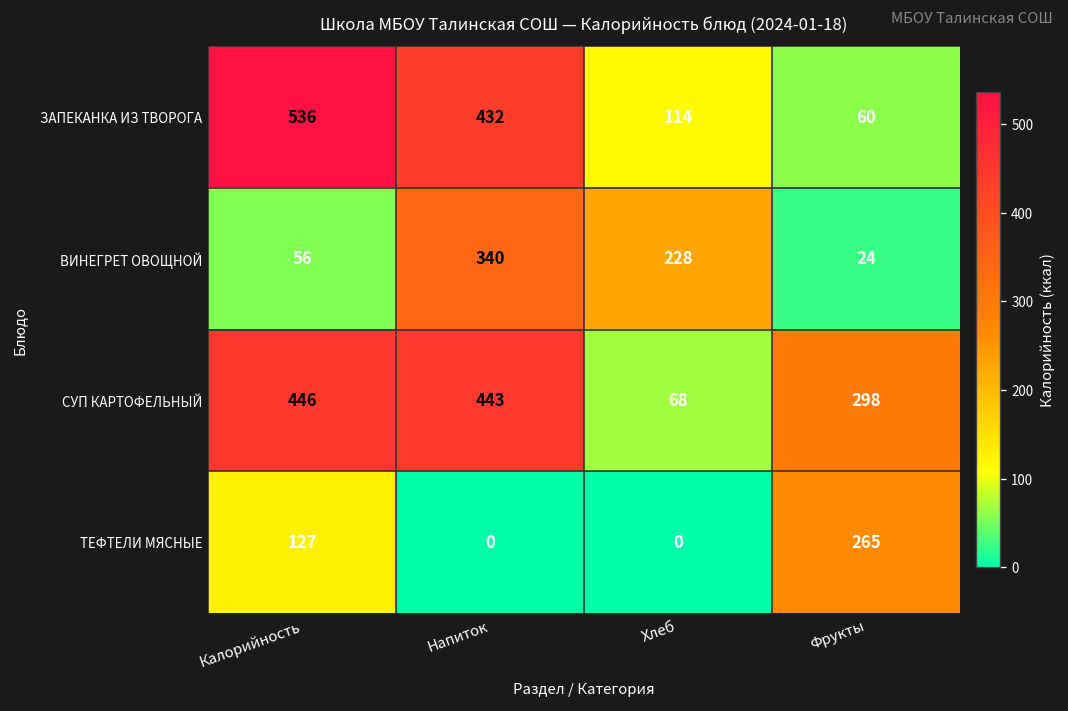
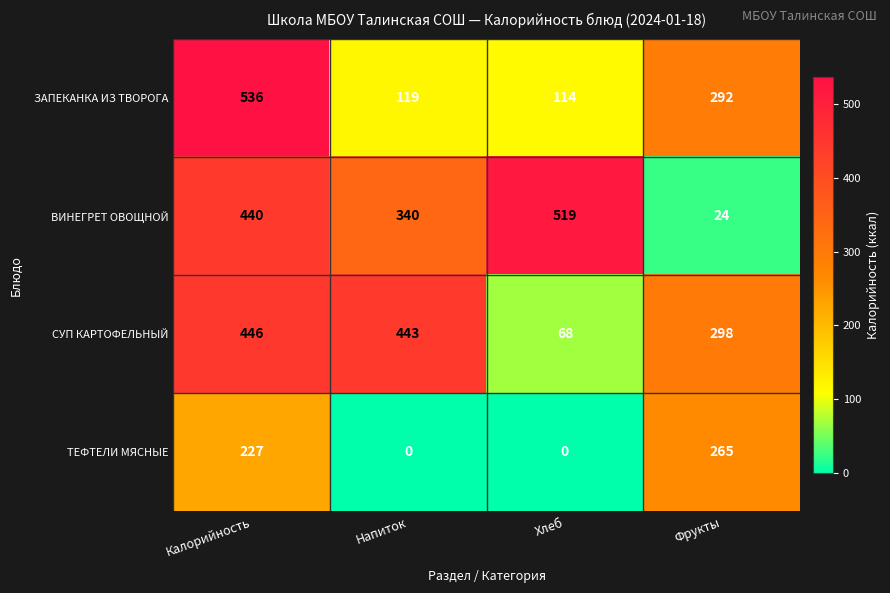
ЗАПЕКАНКА ИЗ ТВОРОГА, Напиток: 432 -> 119
ЗАПЕКАНКА ИЗ ТВОРОГА, Фрукты: 60 -> 292
ВИНЕГРЕТ ОВОЩНОЙ, Калорийность: 56 -> 440
ВИНЕГРЕТ ОВОЩНОЙ, Хлеб: 228 -> 519
ТЕФТЕЛИ МЯСНЫЕ, Калорийность: 127 -> 227
